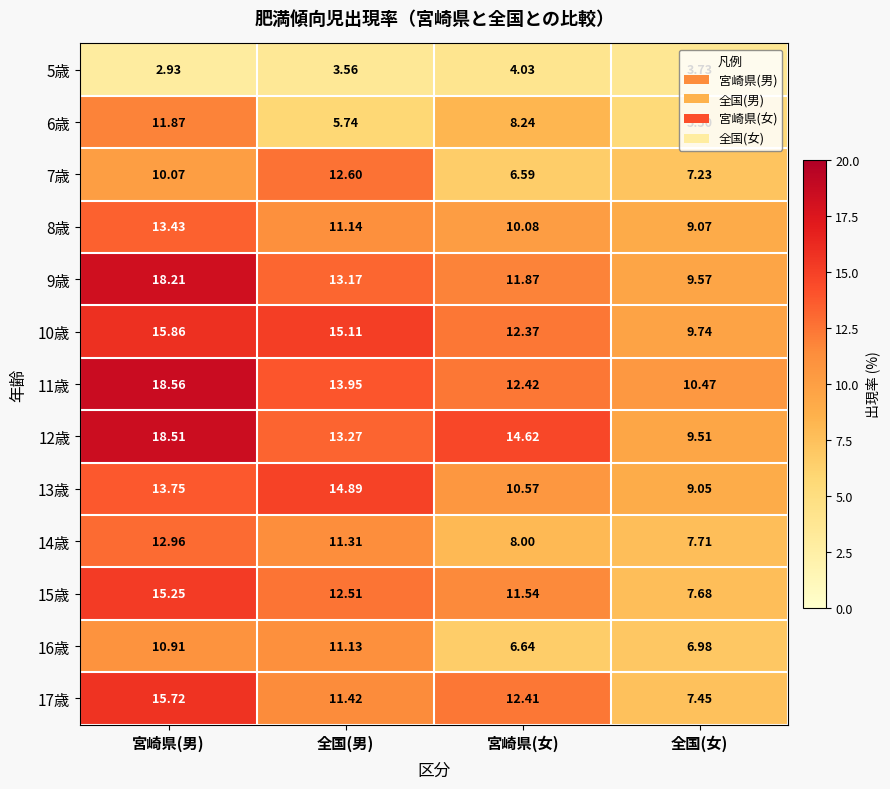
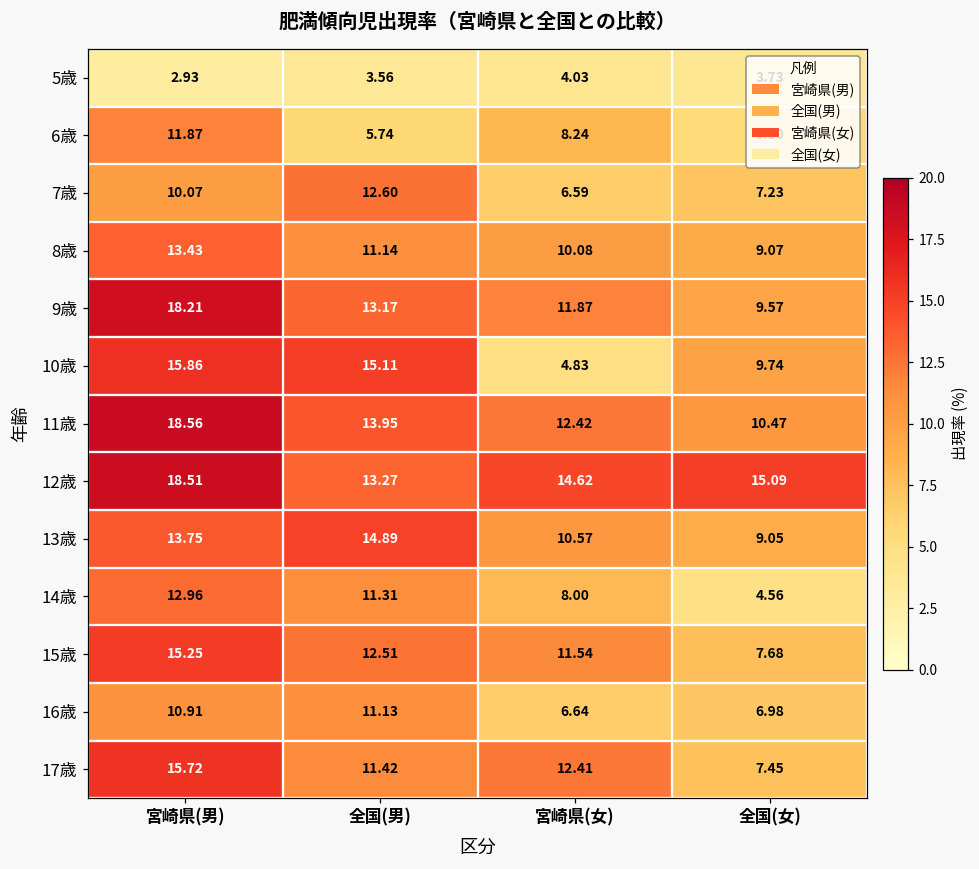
10歳, 宮崎県(女): 12.37 -> 4.83
12歳, 全国(女): 9.51 -> 15.09
14歳, 全国(女): 7.71 -> 4.56
